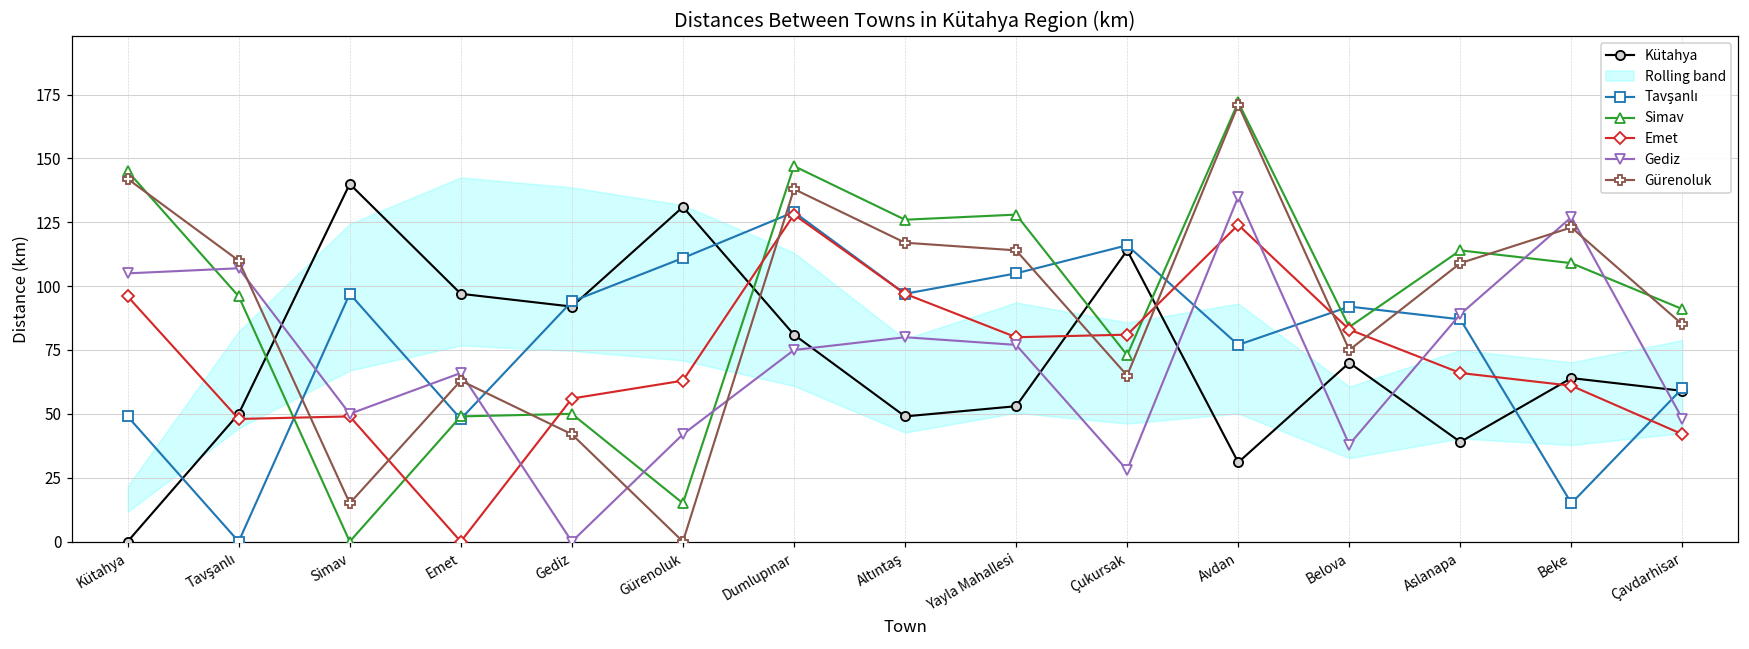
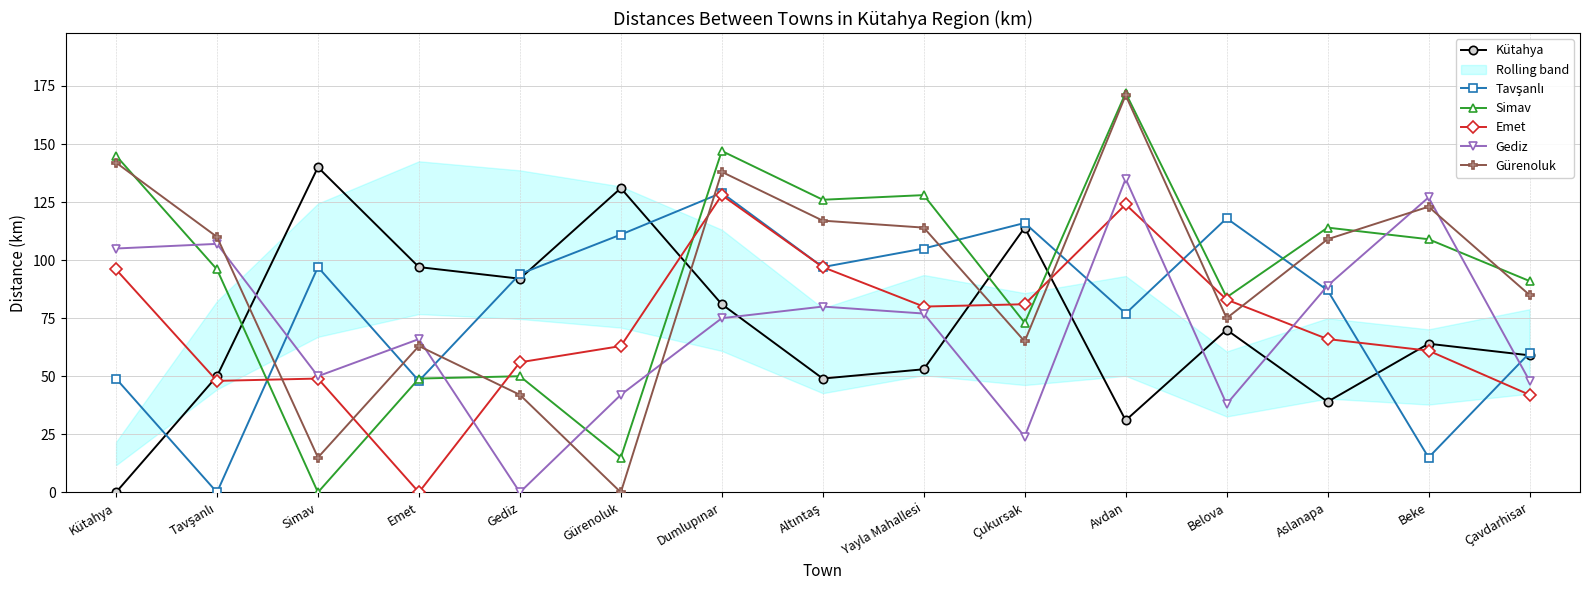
Gediz, Çukursak: 28 -> 24
Tavşanlı, Belova: 92 -> 118
